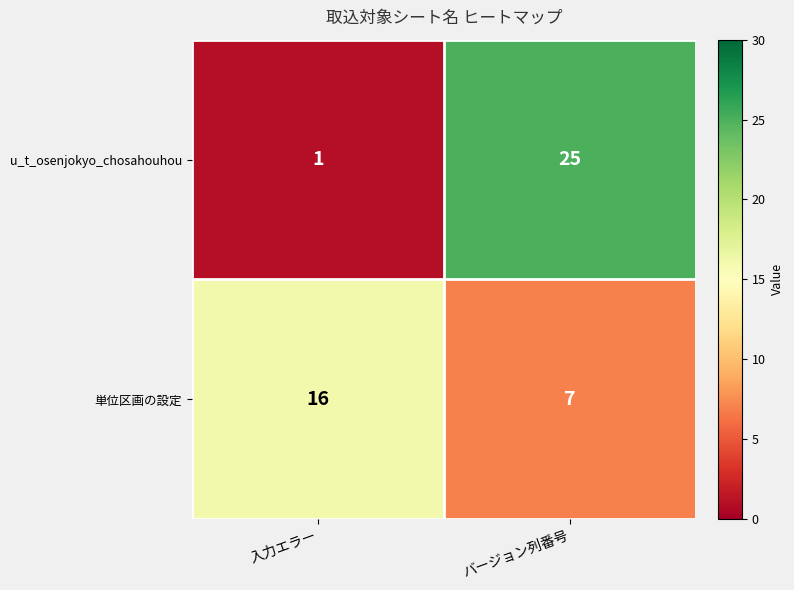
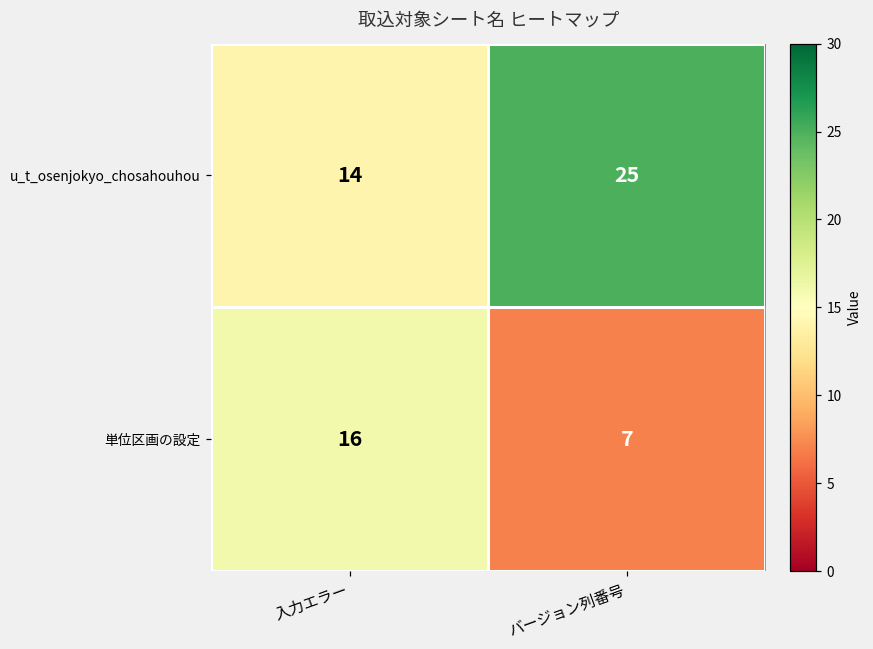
u_t_osenjokyo_chosahouhou, 入力エラー: 1 -> 14
